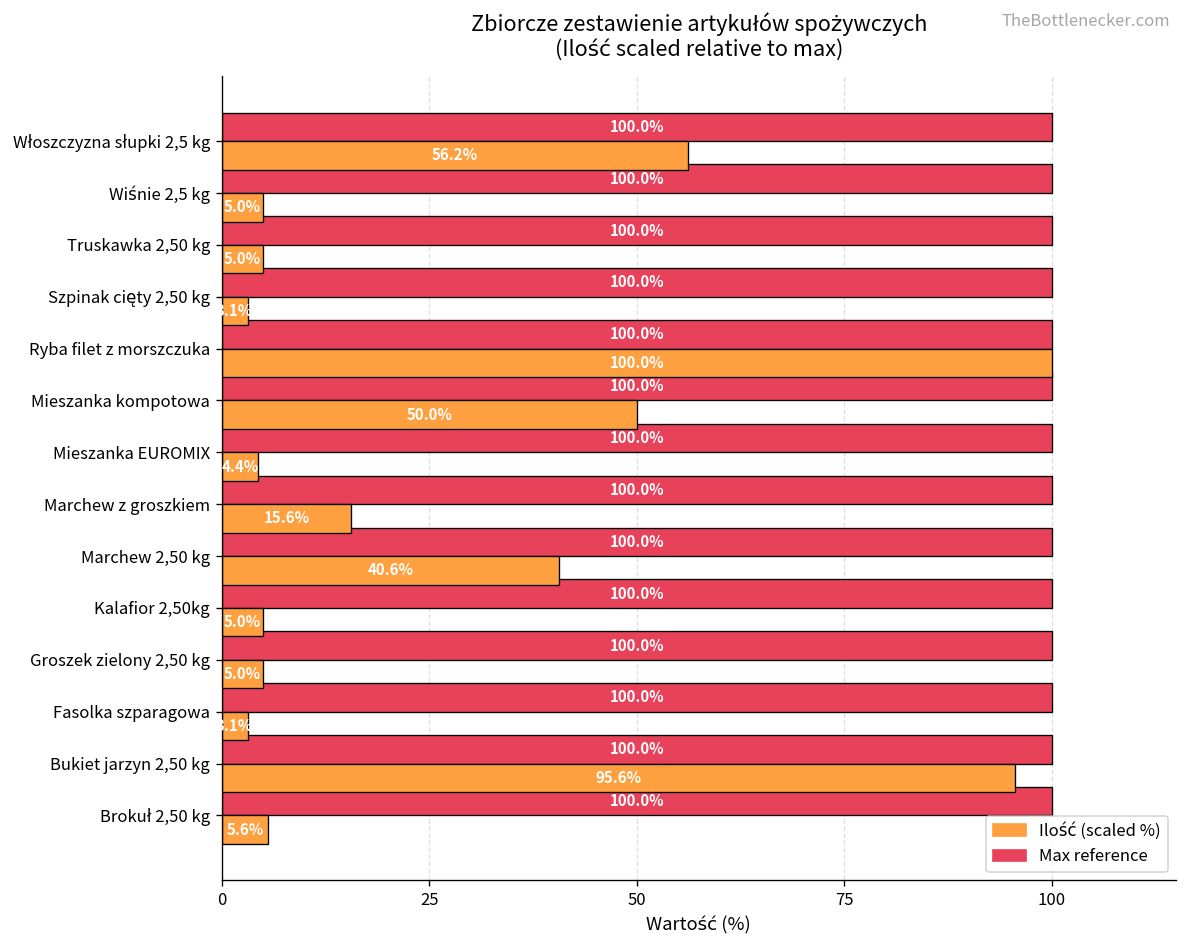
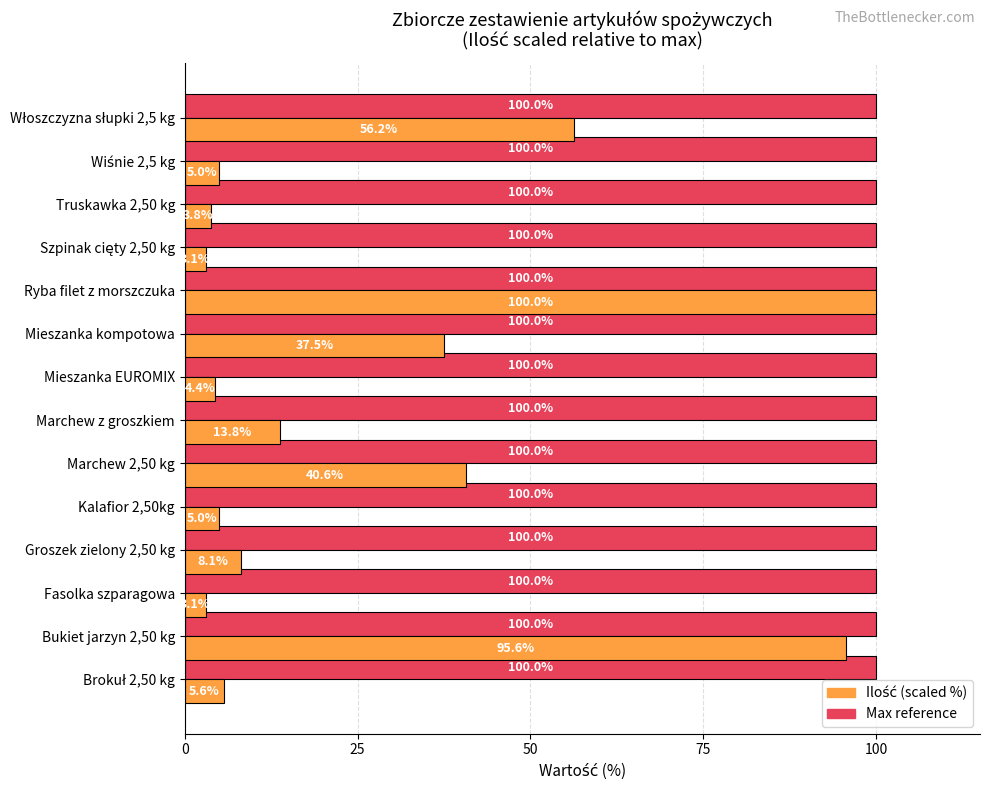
Ilość (scaled %), Truskawka 2,50 kg: 5.0% -> 3.8%
Ilość (scaled %), Mieszanka kompotowa: 50.0% -> 37.5%
Ilość (scaled %), Marchew z groszkiem: 15.6% -> 13.8%
Ilość (scaled %), Groszek zielony 2,50 kg: 5.0% -> 8.1%
